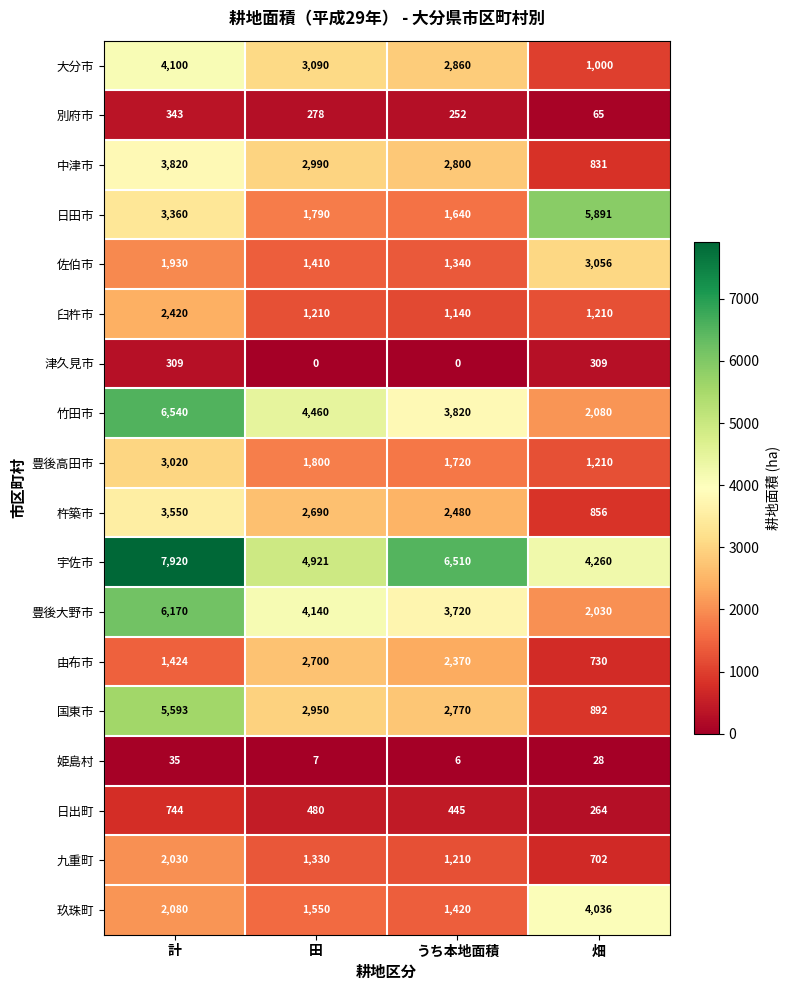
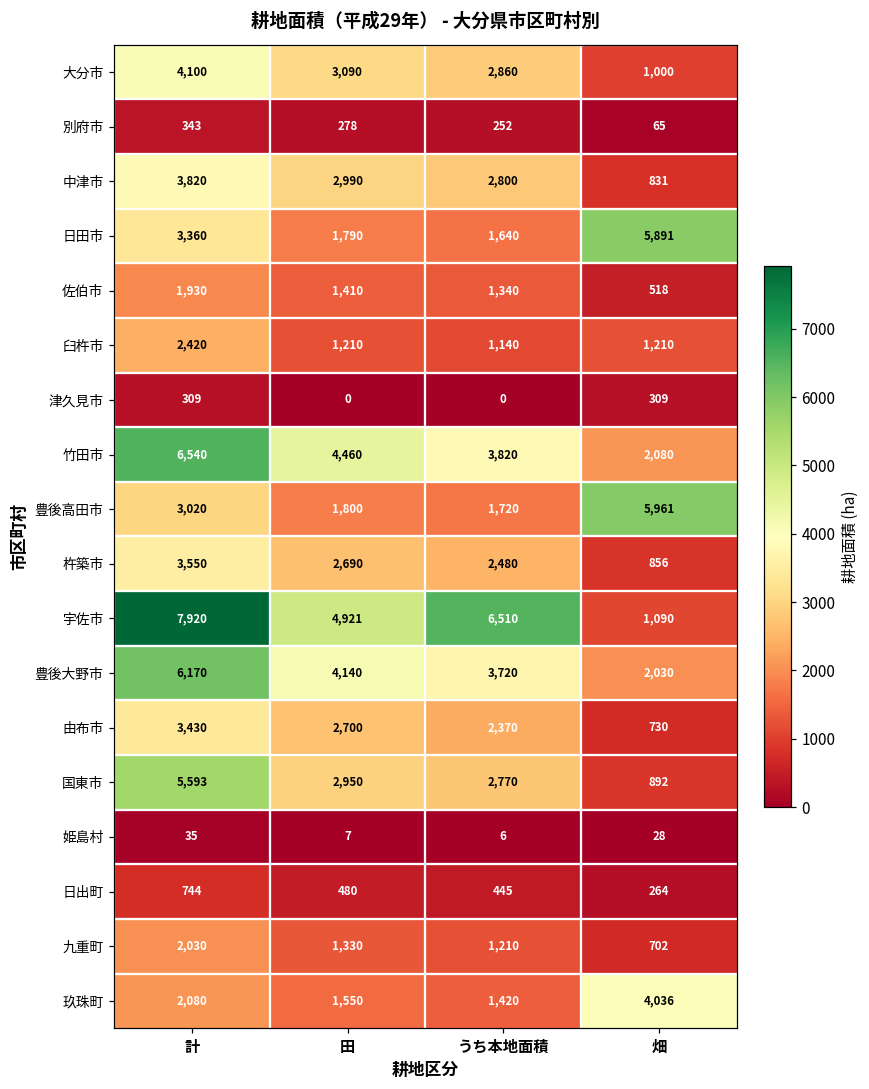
佐伯市, 畑: 3,056 -> 518
豊後高田市, 畑: 1,210 -> 5,961
宇佐市, 畑: 4,260 -> 1,090
由布市, 計: 1,424 -> 3,430
